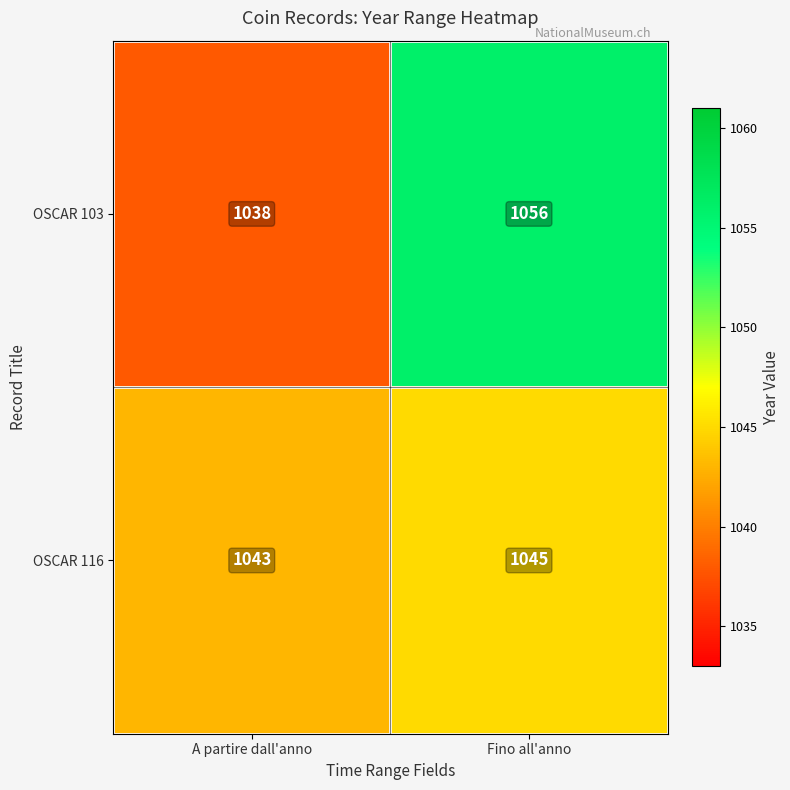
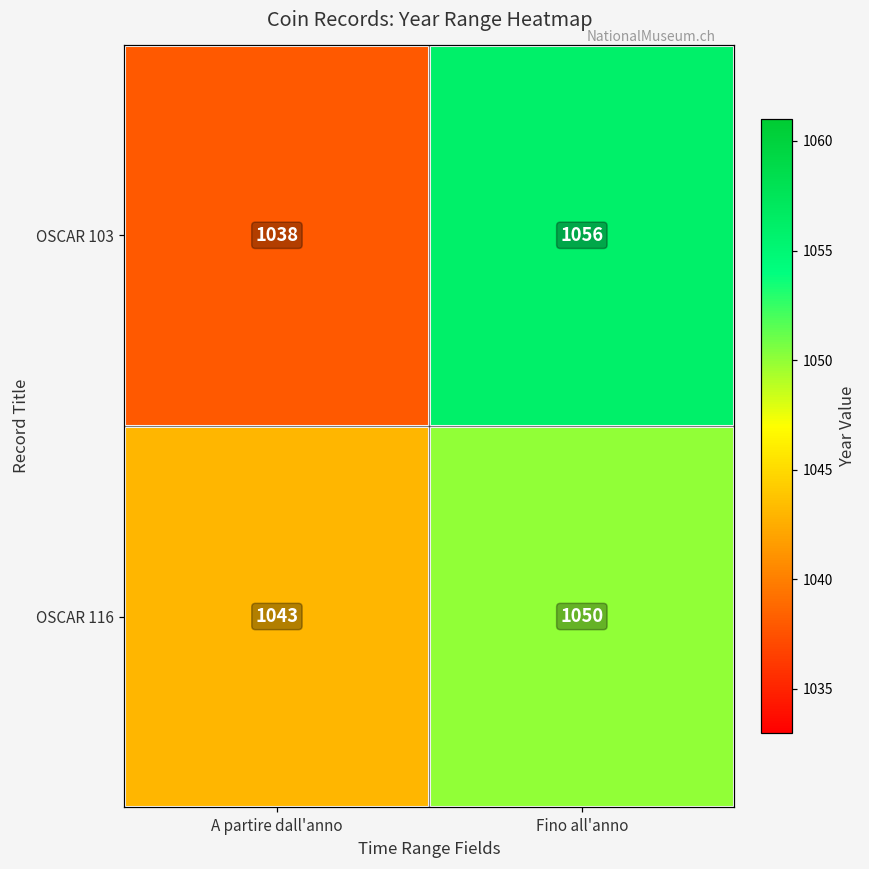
OSCAR 116, Fino all'anno: 1045 -> 1050
